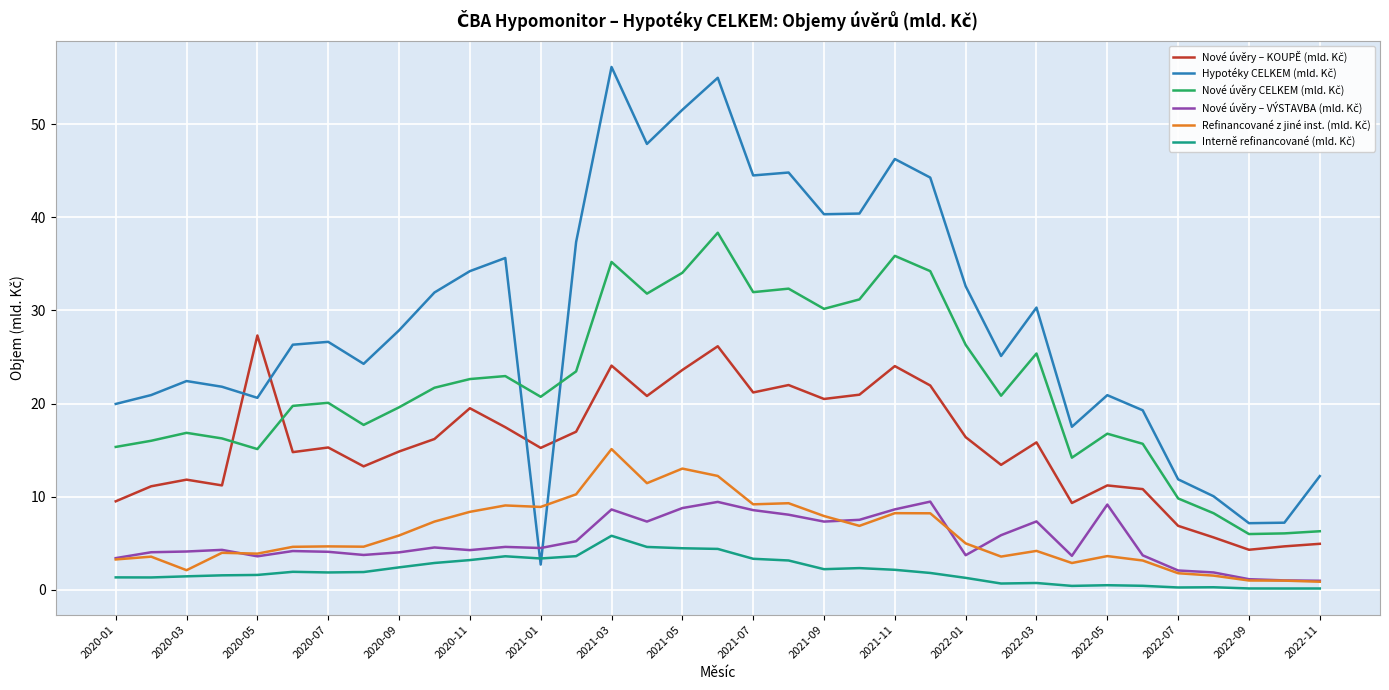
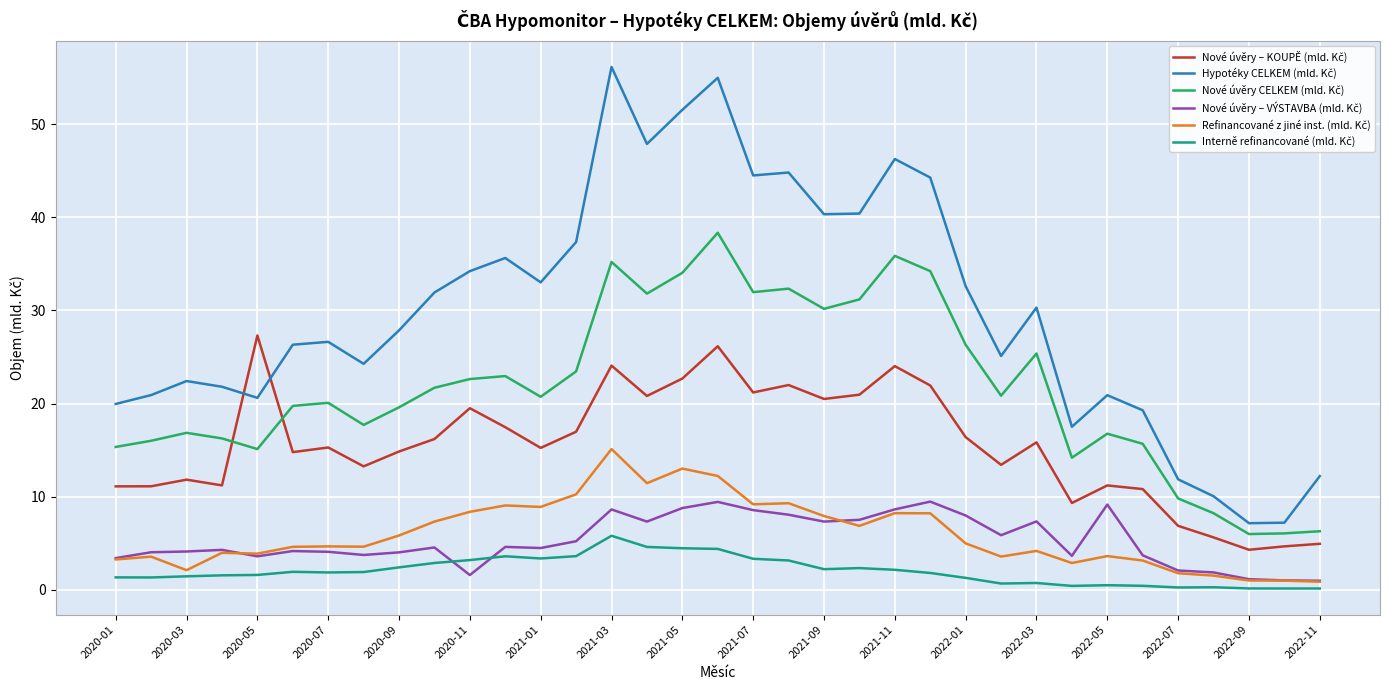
Nové úvěry – KOUPĚ (mld. Kč), 2020-01: 10 -> 11
Nové úvěry – VÝSTAVBA (mld. Kč), 2020-11: 4 -> 2
Hypotéky CELKEM (mld. Kč), 2021-01: 3 -> 33
Nové úvěry – KOUPĚ (mld. Kč), 2021-05: 24 -> 23
Nové úvěry – VÝSTAVBA (mld. Kč), 2022-01: 4 -> 8
